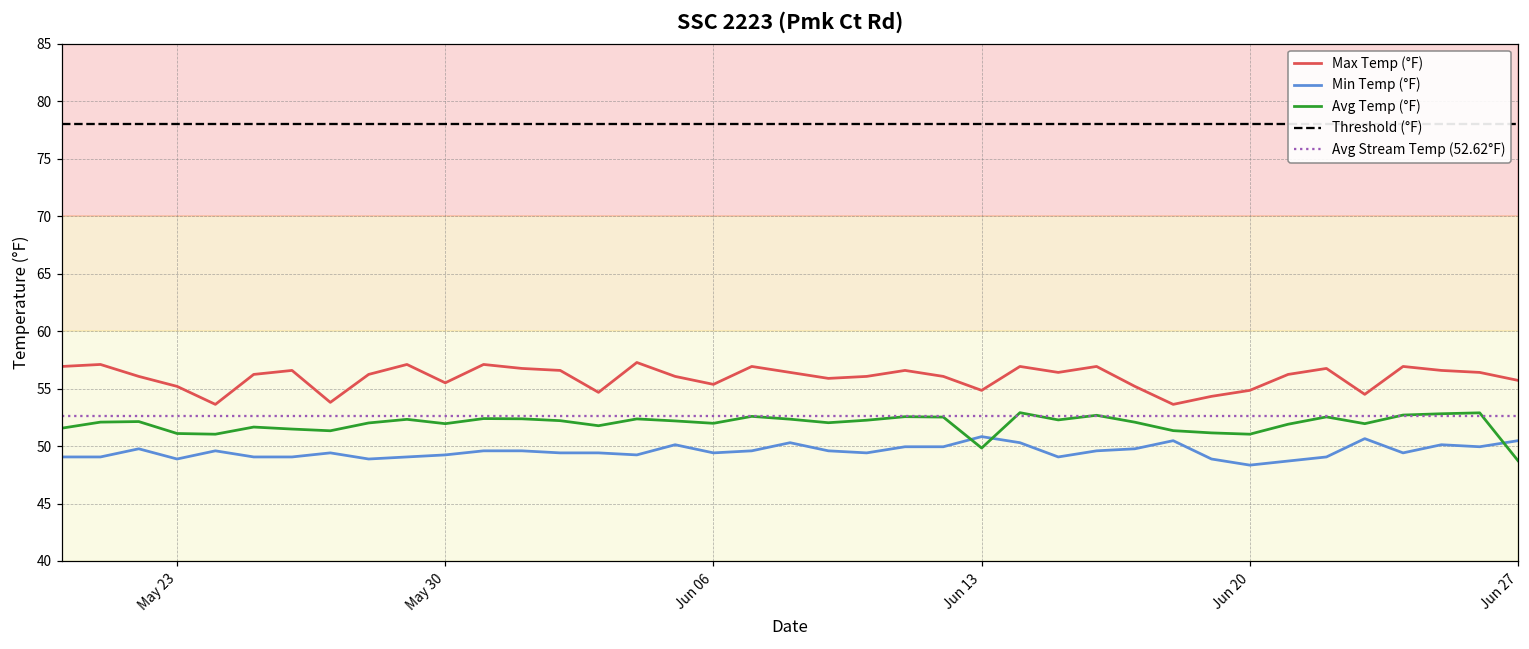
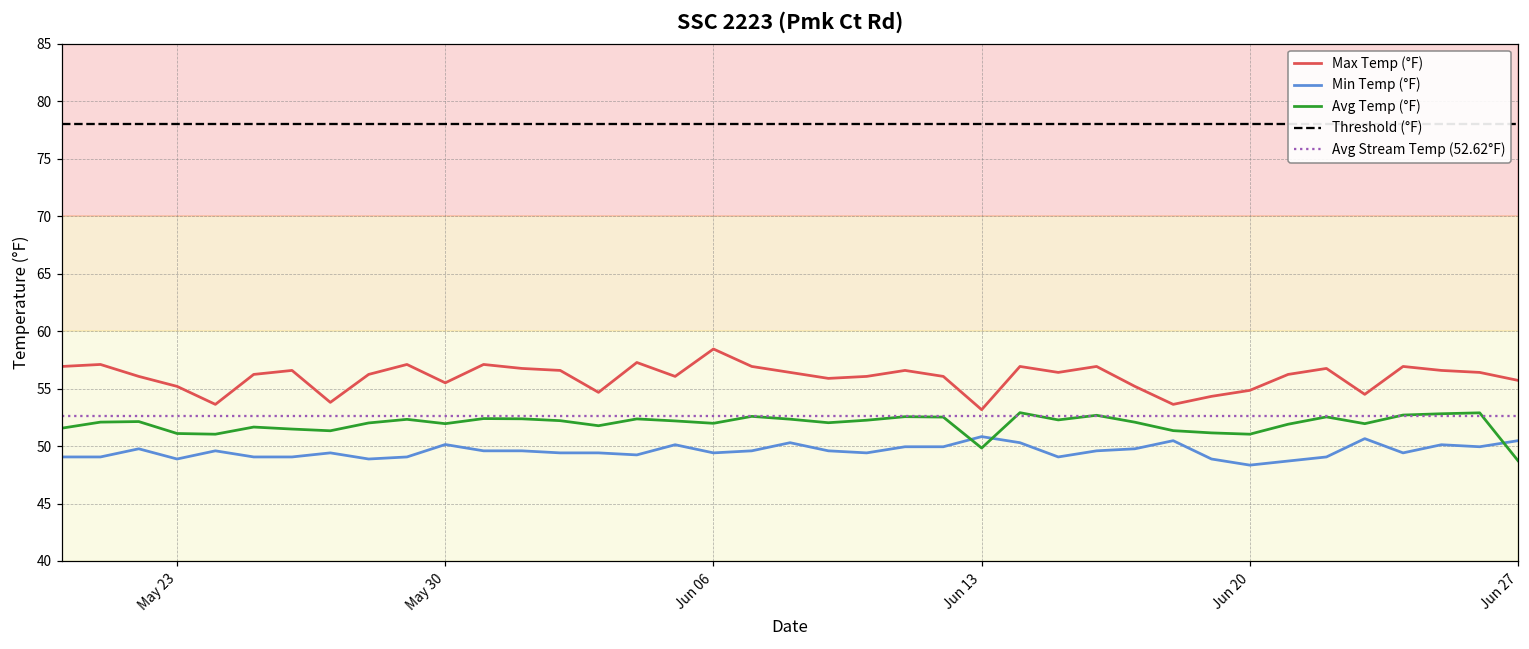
Min Temp (°F), May 30: 49.2 -> 50.1
Max Temp (°F), Jun 06: 55.4 -> 58.4
Max Temp (°F), Jun 13: 54.8 -> 53.2
